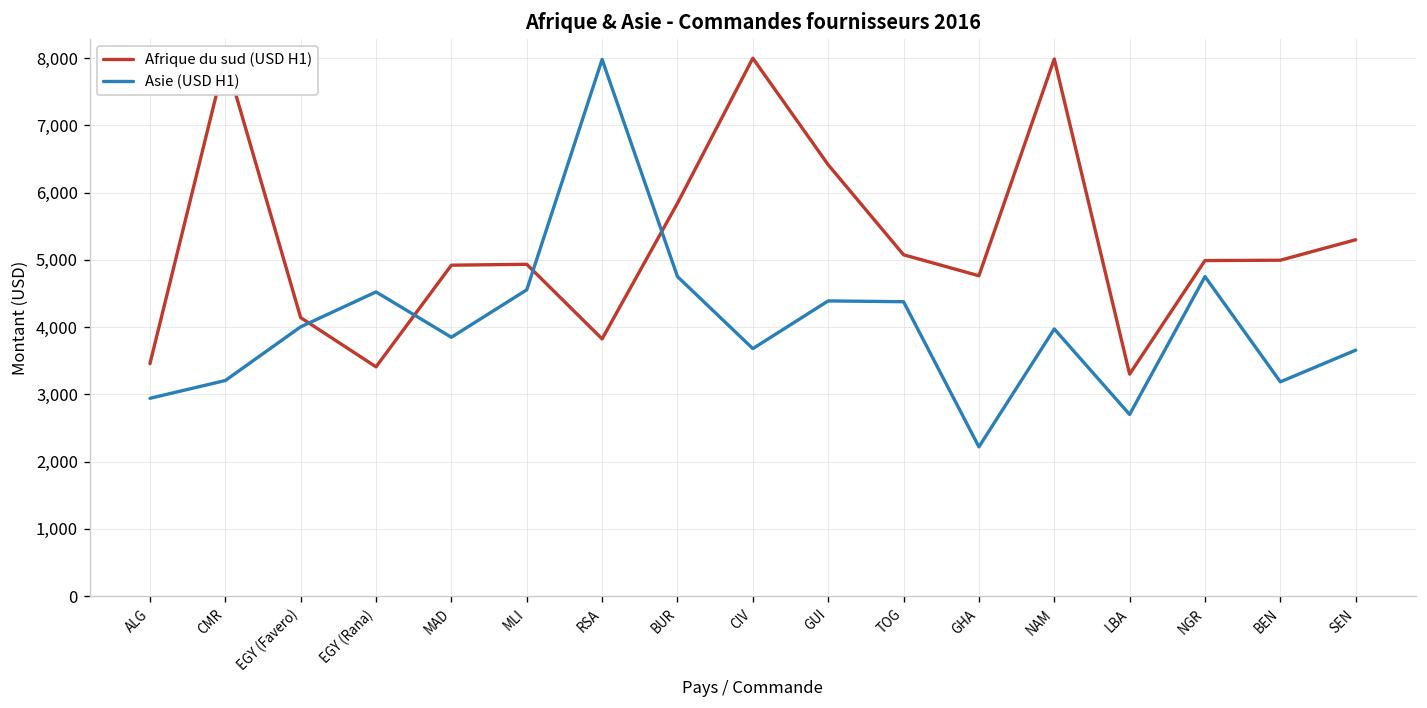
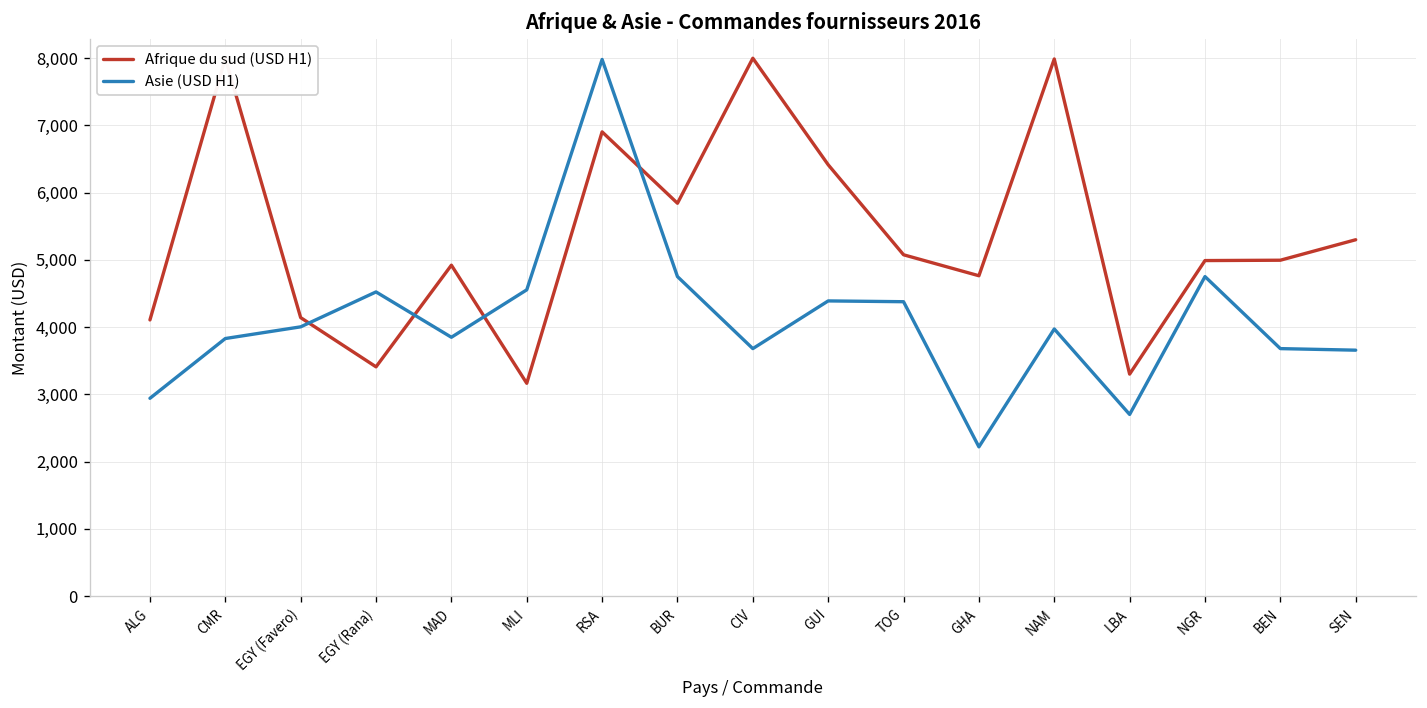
Afrique du sud (USD H1), ALG: 3,500 -> 4,100
Asie (USD H1), CMR: 3,200 -> 3,800
Afrique du sud (USD H1), MLI: 4,900 -> 3,200
Afrique du sud (USD H1), RSA: 3,800 -> 6,900
Asie (USD H1), BEN: 3,200 -> 3,700
